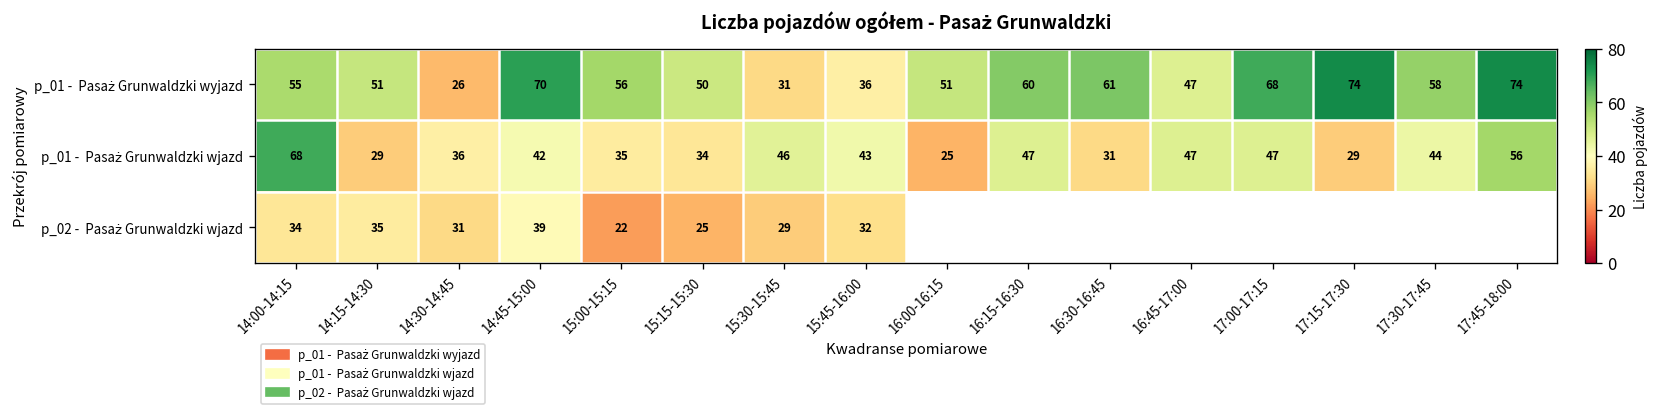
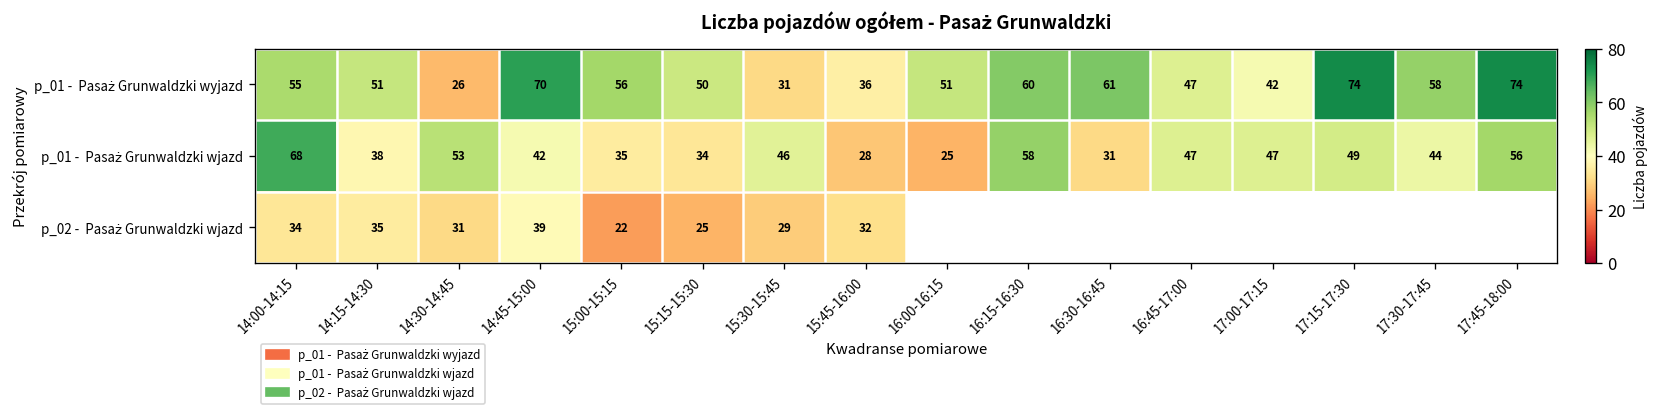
p_01 - Pasaż Grunwaldzki wyjazd, 17:00-17:15: 68 -> 42
p_01 - Pasaż Grunwaldzki wjazd, 14:15-14:30: 29 -> 38
p_01 - Pasaż Grunwaldzki wjazd, 14:30-14:45: 36 -> 53
p_01 - Pasaż Grunwaldzki wjazd, 15:45-16:00: 43 -> 28
p_01 - Pasaż Grunwaldzki wjazd, 16:15-16:30: 47 -> 58
p_01 - Pasaż Grunwaldzki wjazd, 17:15-17:30: 29 -> 49
